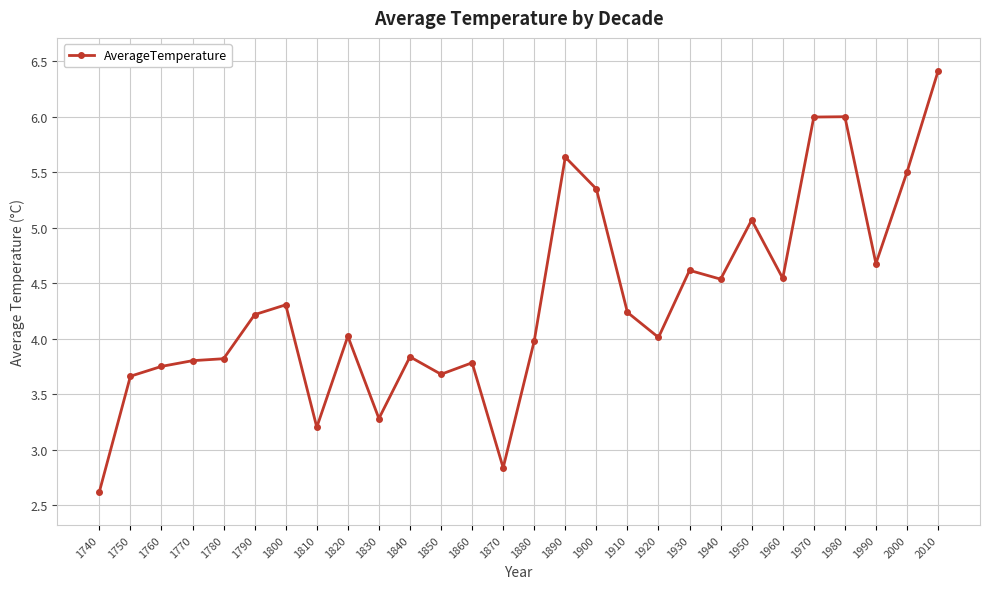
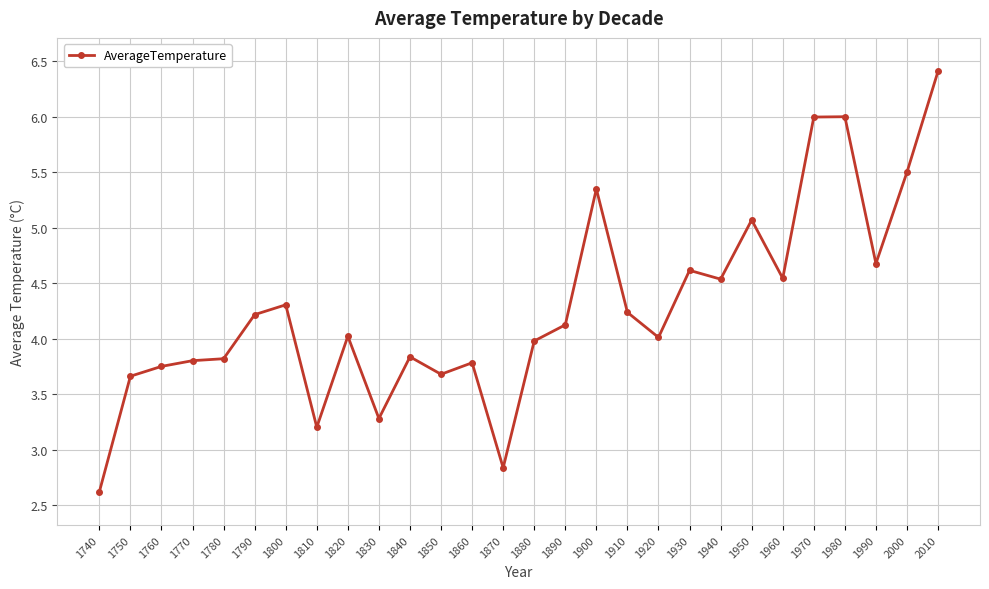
1890: 5.64 -> 4.13
